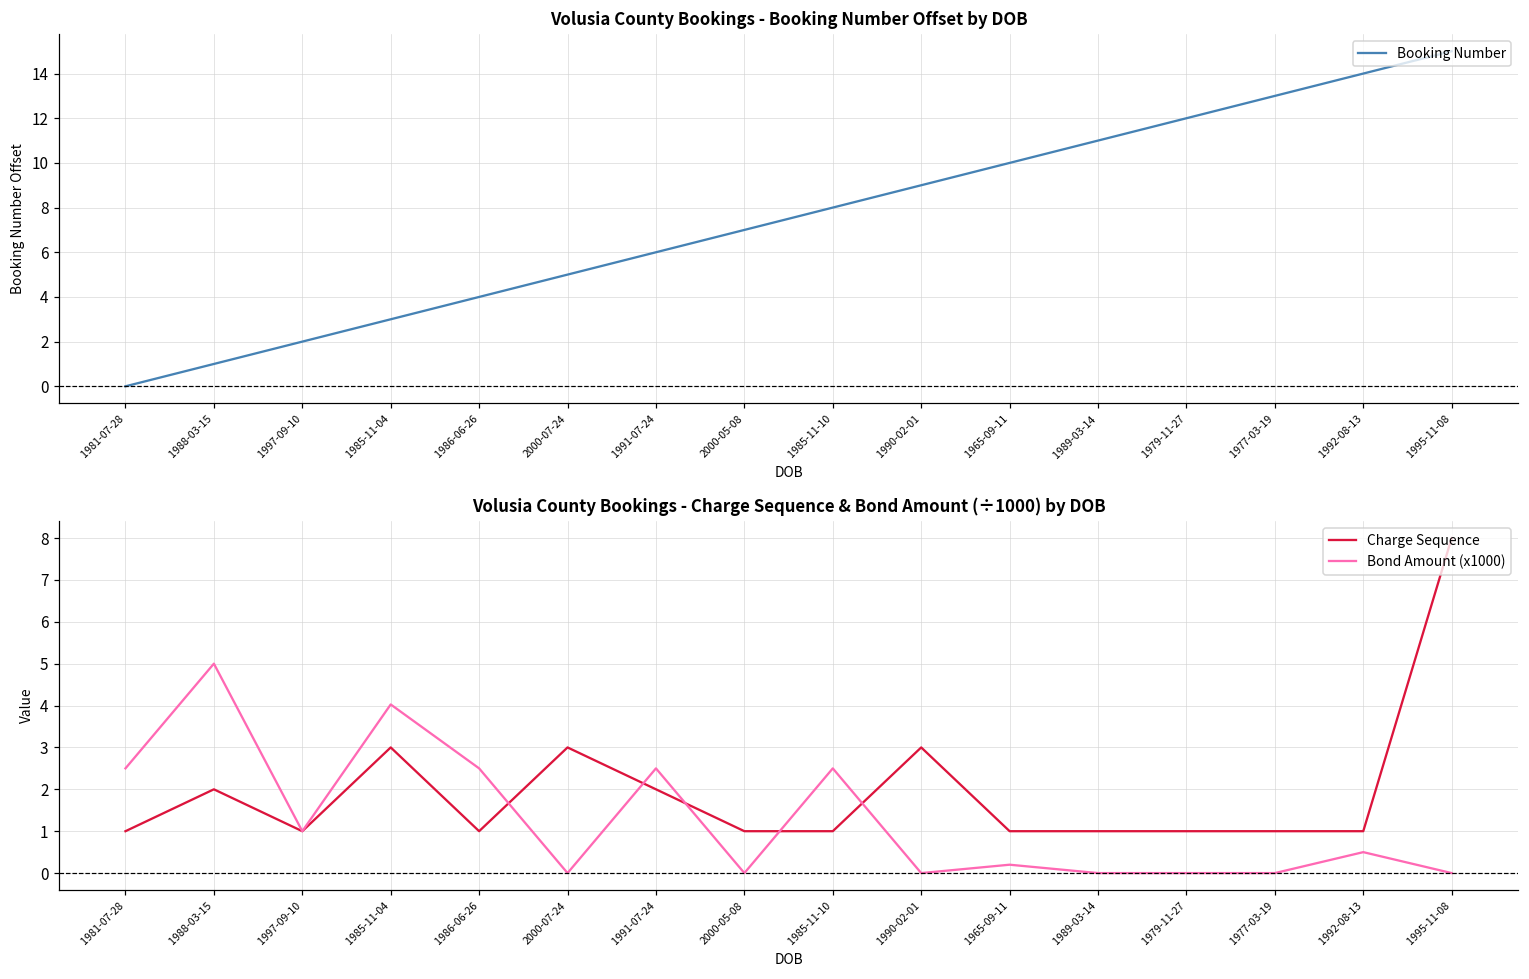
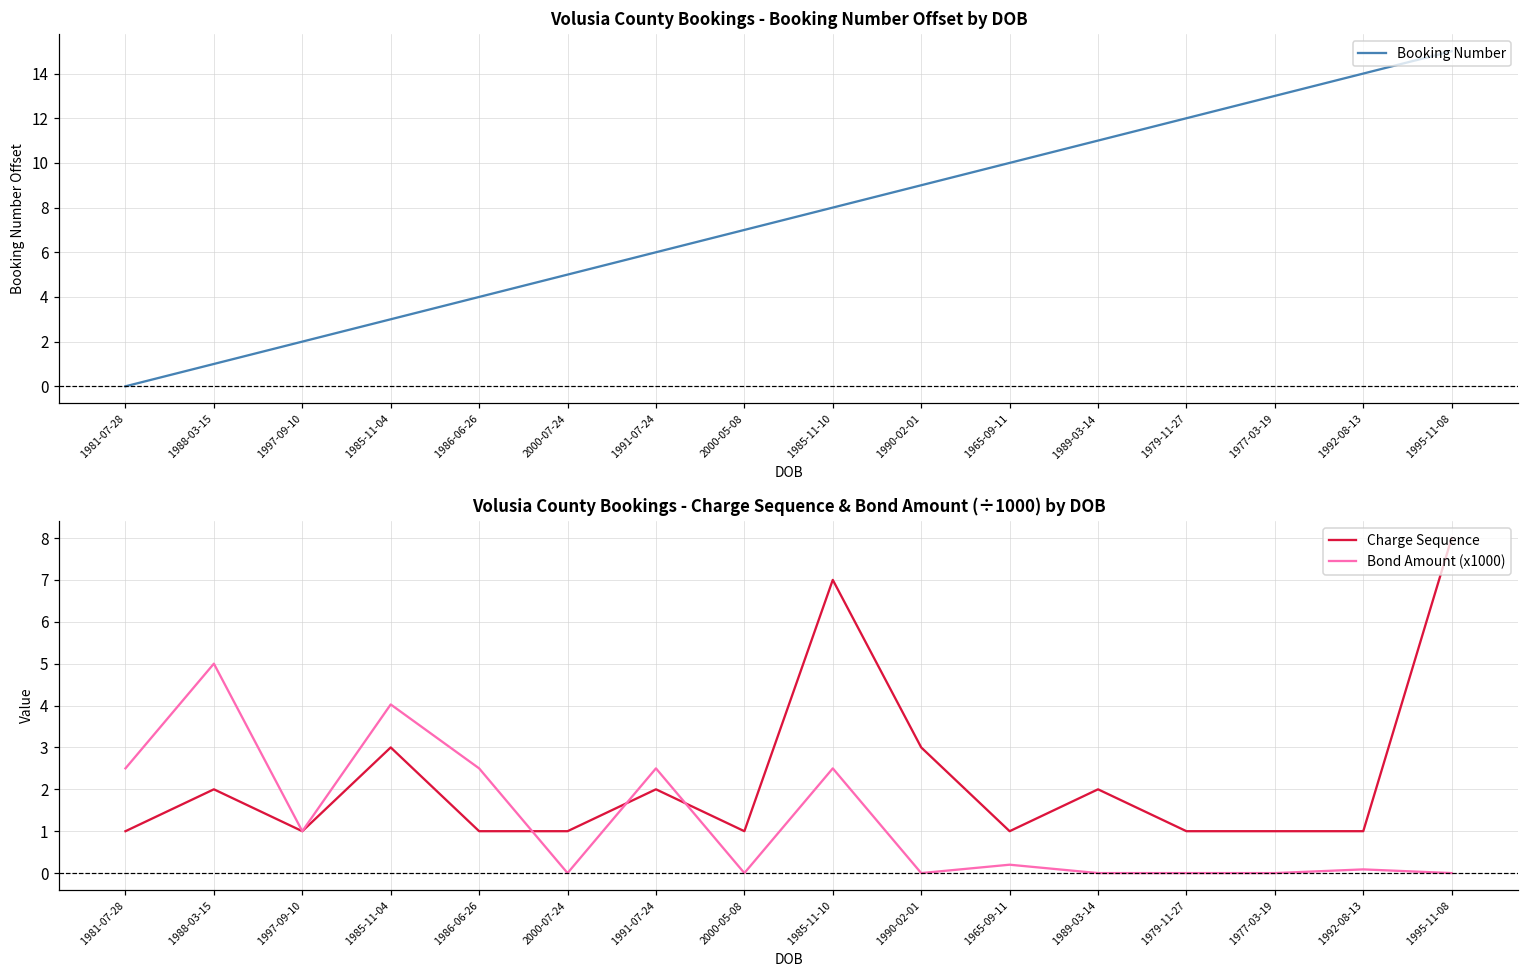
Volusia County Bookings - Charge Sequence & Bond Amount (÷1000) by DOB, Charge Sequence, 2000-07-24: 3 -> 1
Volusia County Bookings - Charge Sequence & Bond Amount (÷1000) by DOB, Charge Sequence, 1985-11-10: 1 -> 7
Volusia County Bookings - Charge Sequence & Bond Amount (÷1000) by DOB, Charge Sequence, 1989-03-14: 1 -> 2
Volusia County Bookings - Charge Sequence & Bond Amount (÷1000) by DOB, Bond Amount (x1000), 1992-08-13: 0.5 -> 0.1
